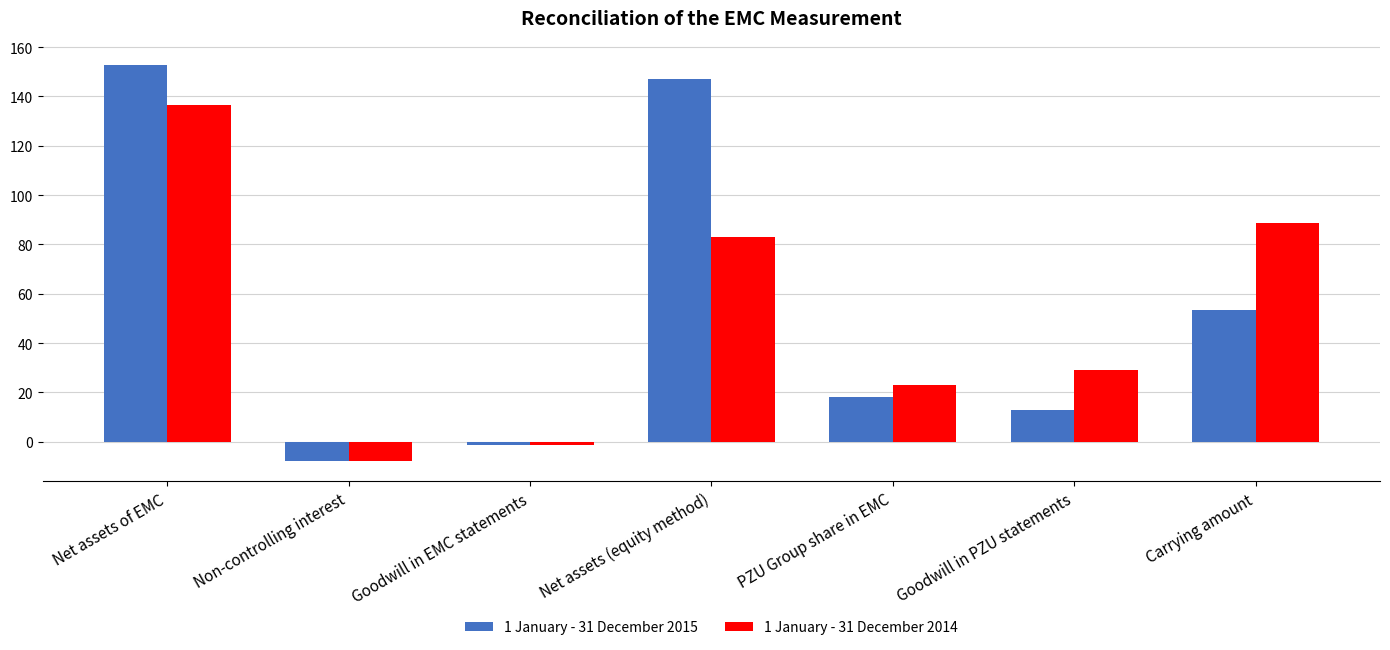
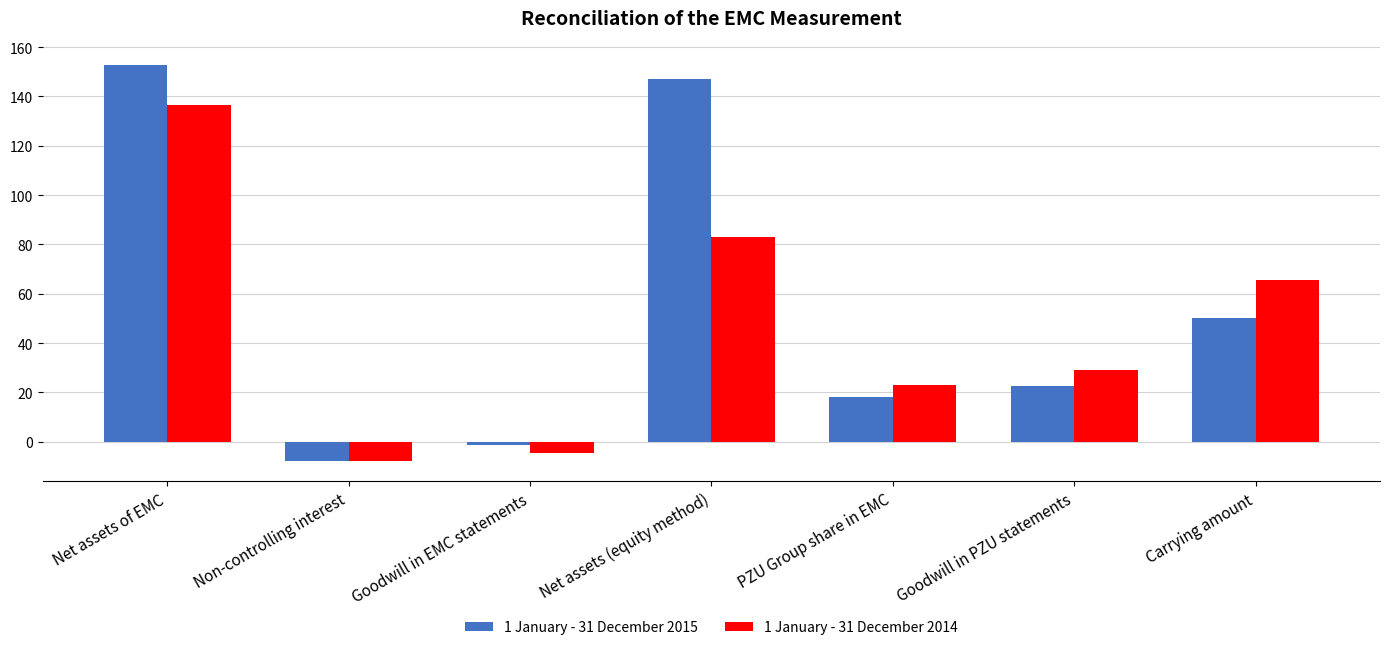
1 January - 31 December 2014, Goodwill in EMC statements: -1 -> -5
1 January - 31 December 2015, Goodwill in PZU statements: 13 -> 23
1 January - 31 December 2015, Carrying amount: 53 -> 50
1 January - 31 December 2014, Carrying amount: 89 -> 66
